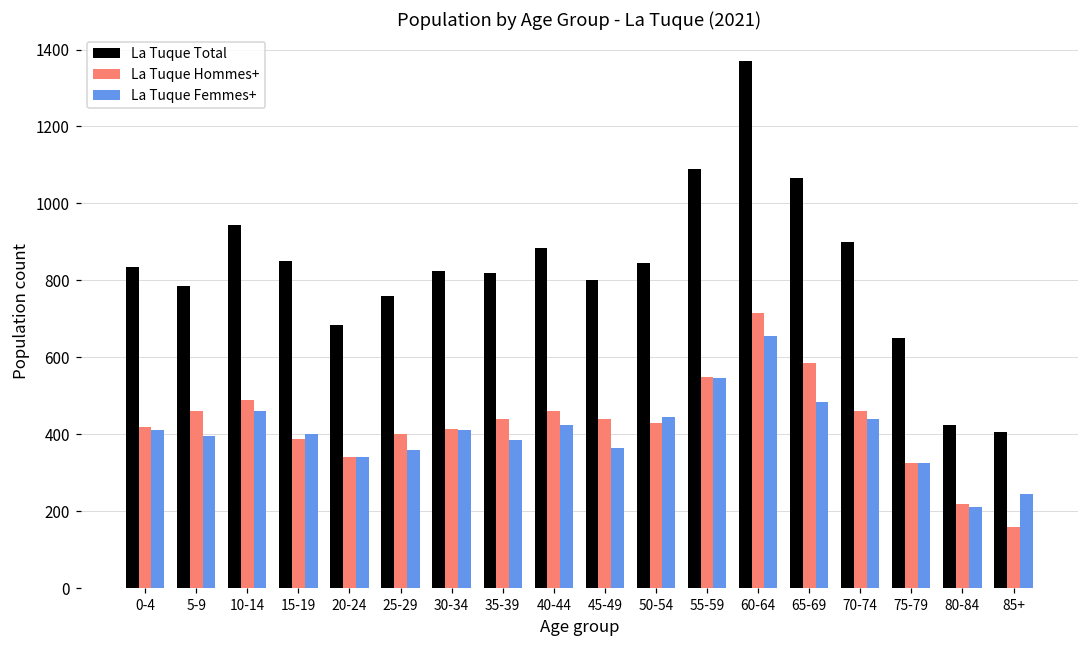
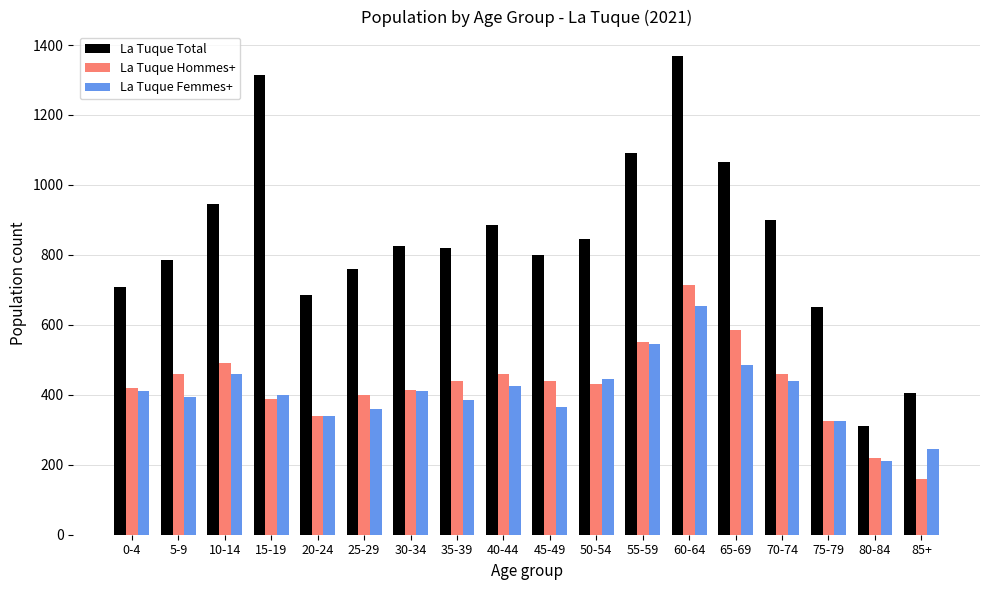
La Tuque Total, 0-4: 840 -> 710
La Tuque Total, 15-19: 850 -> 1310
La Tuque Total, 80-84: 430 -> 310
